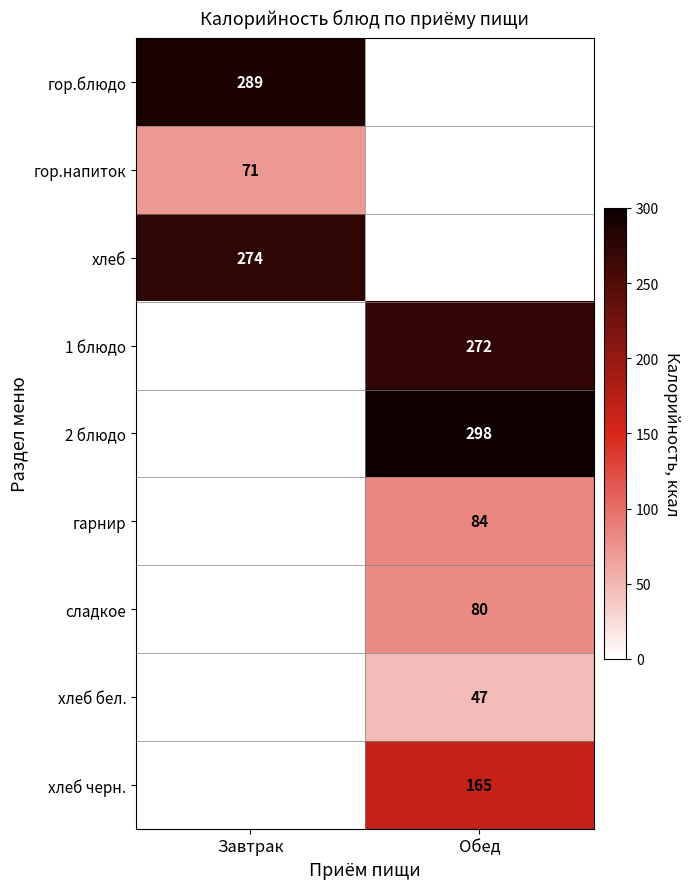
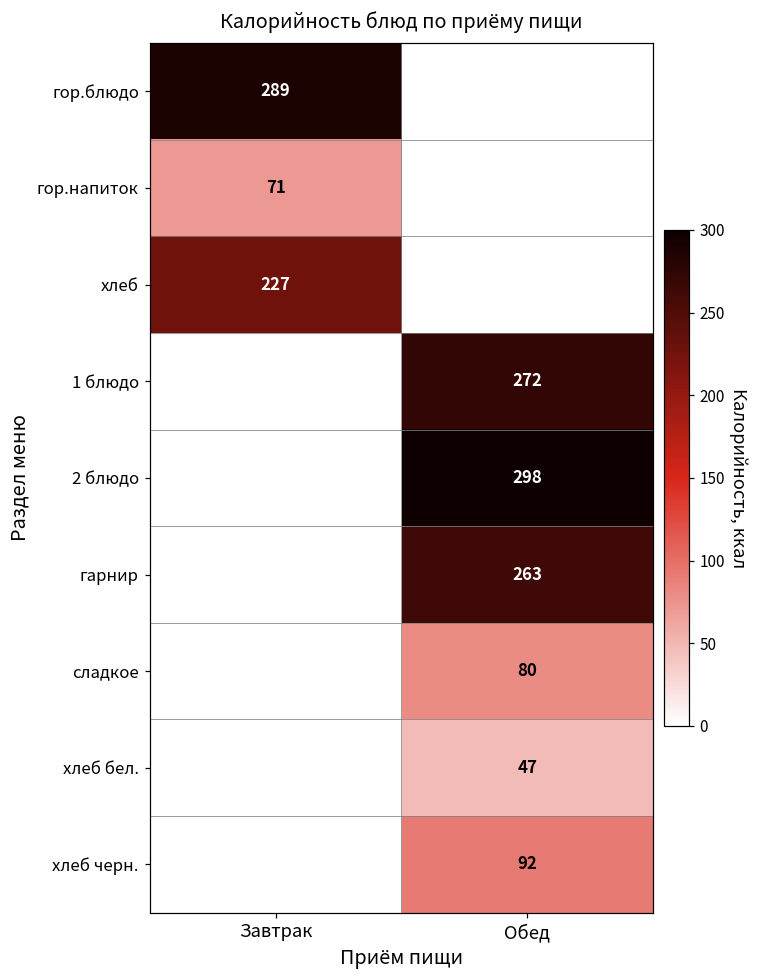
хлеб, Завтрак: 274 -> 227
гарнир, Обед: 84 -> 263
хлеб черн., Обед: 165 -> 92
